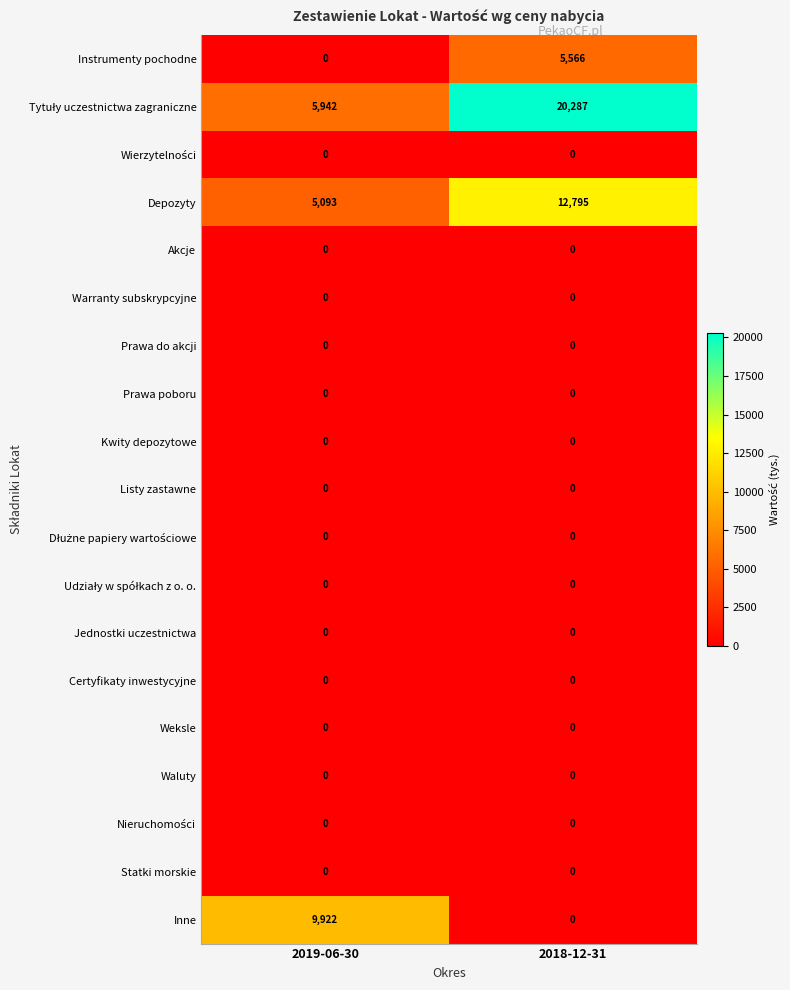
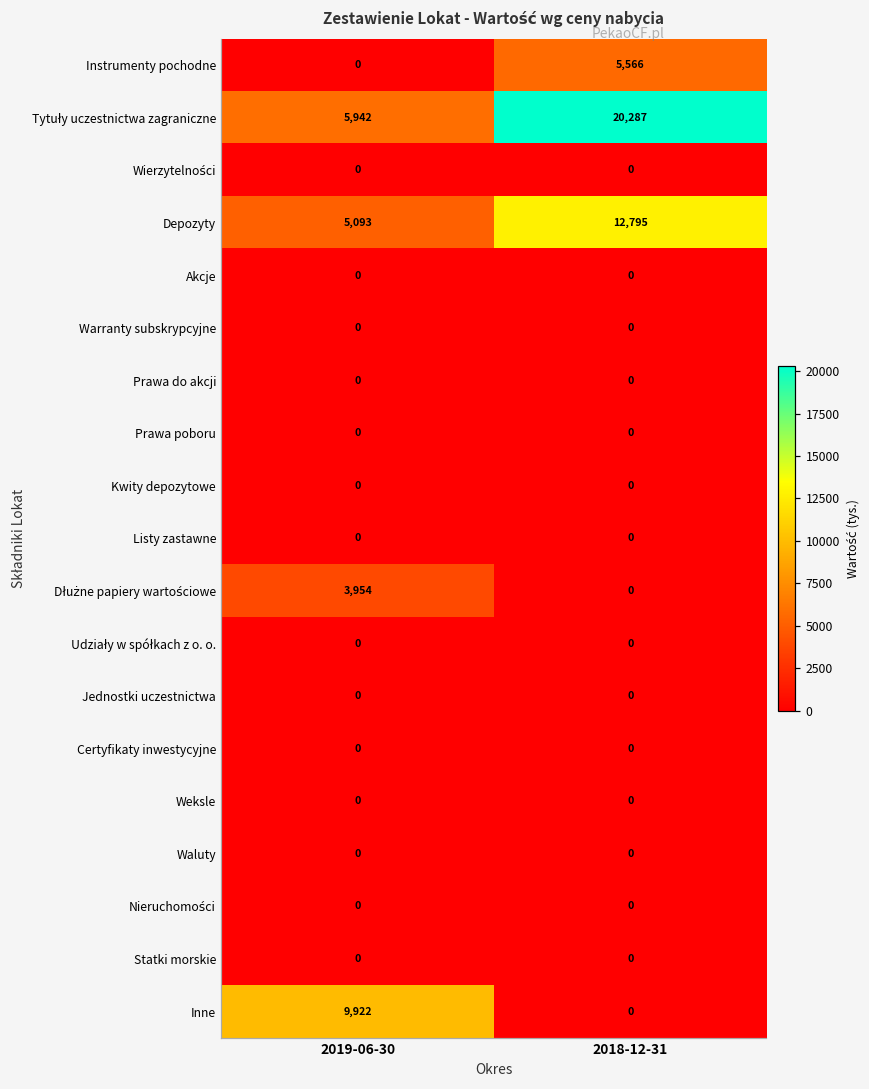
Dłużne papiery wartościowe, 2019-06-30: 0 -> 3,954
